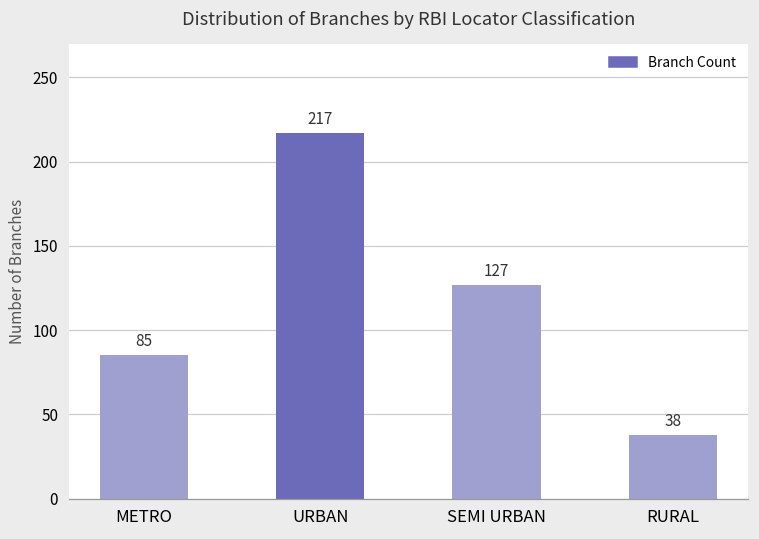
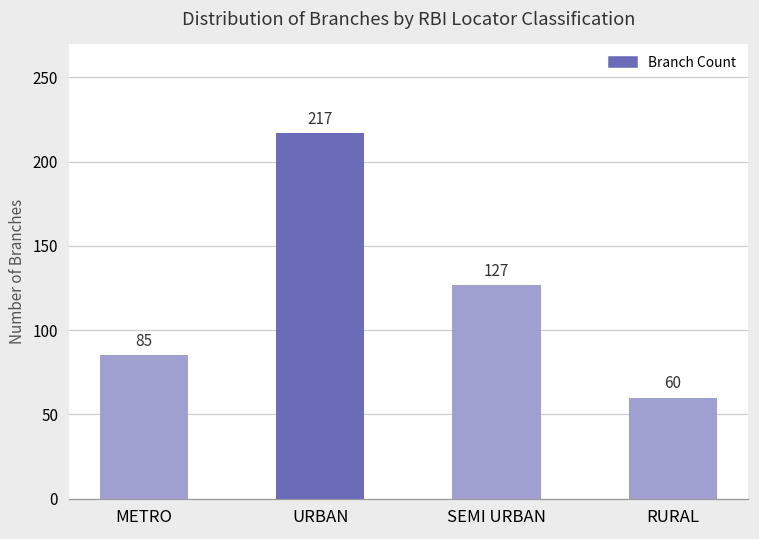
RURAL: 38 -> 60
